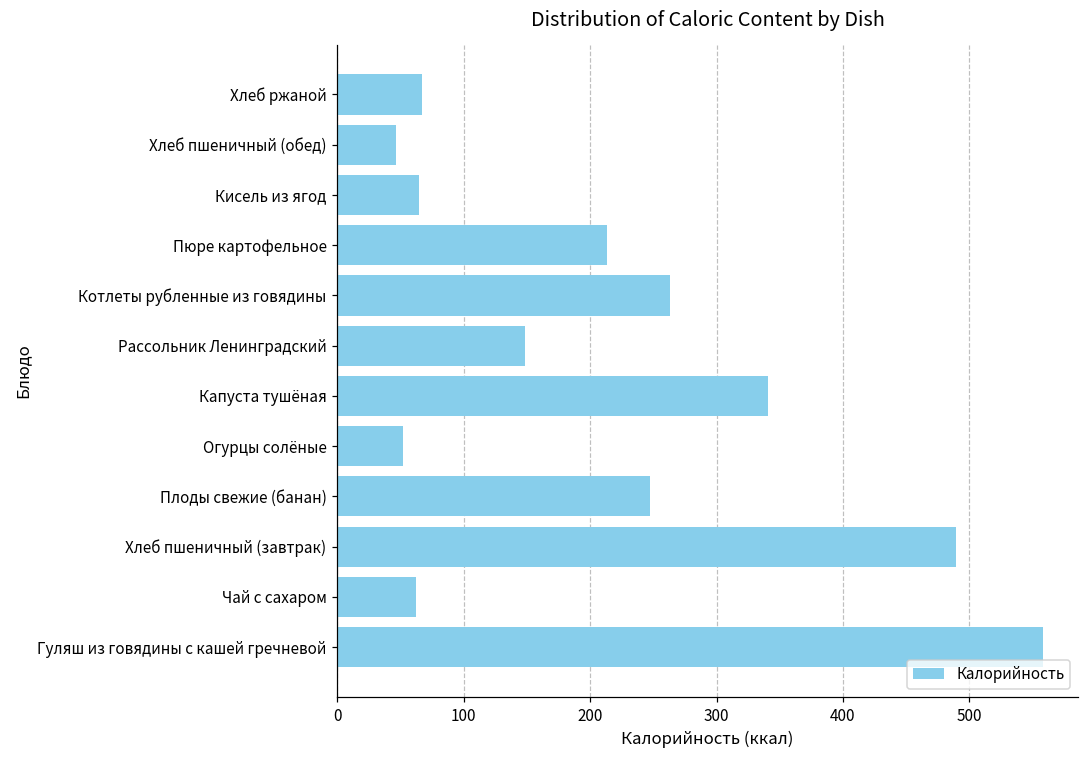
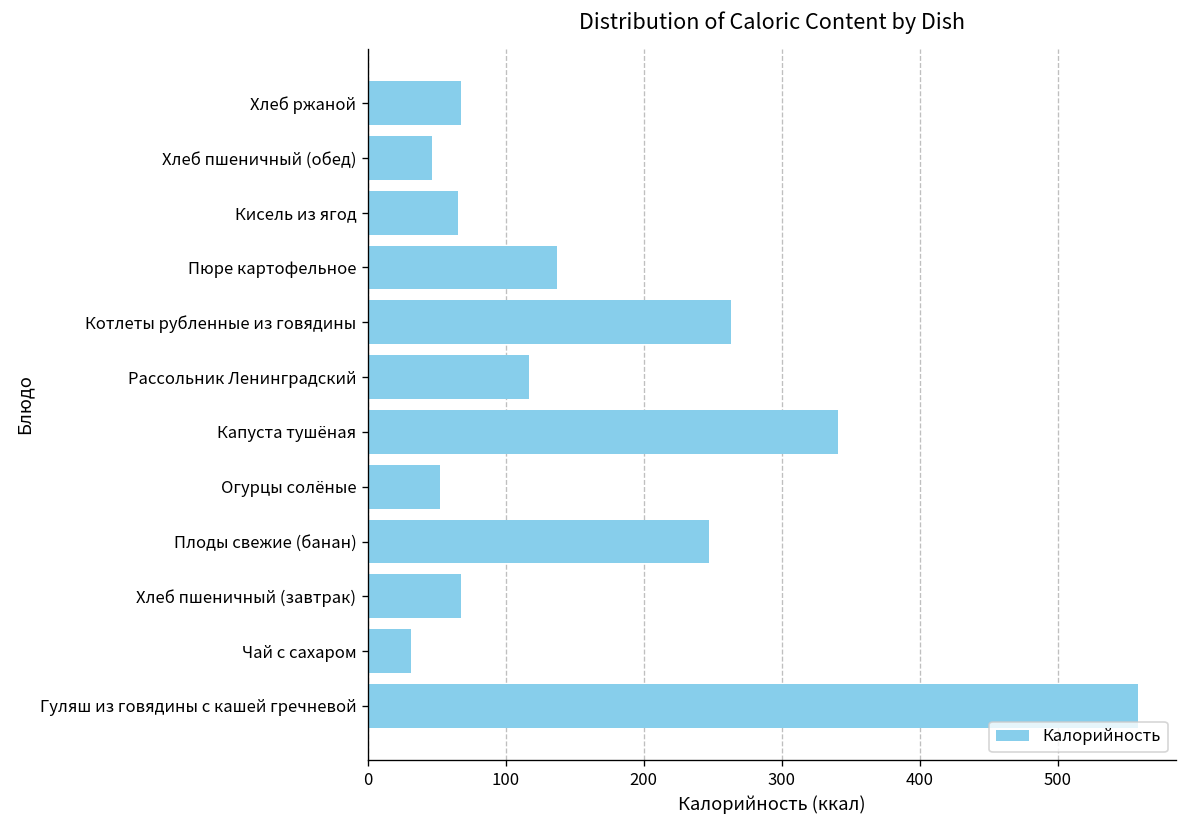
Пюре картофельное: 214 -> 137
Рассольник Ленинградский: 148 -> 117
Хлеб пшеничный (завтрак): 489 -> 67
Чай с сахаром: 62 -> 31
